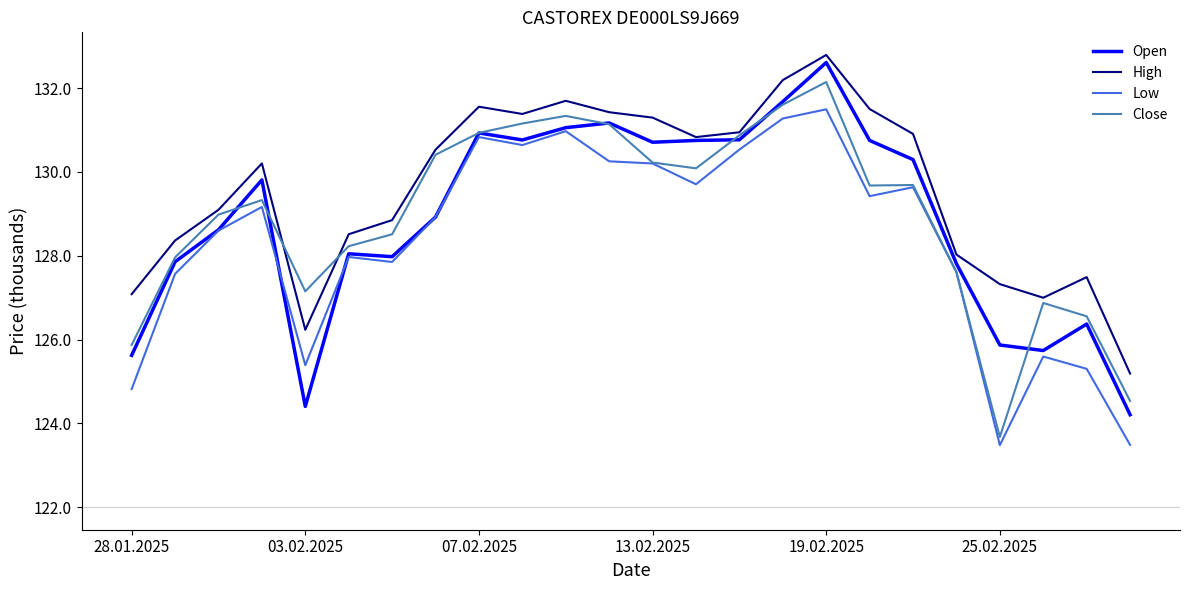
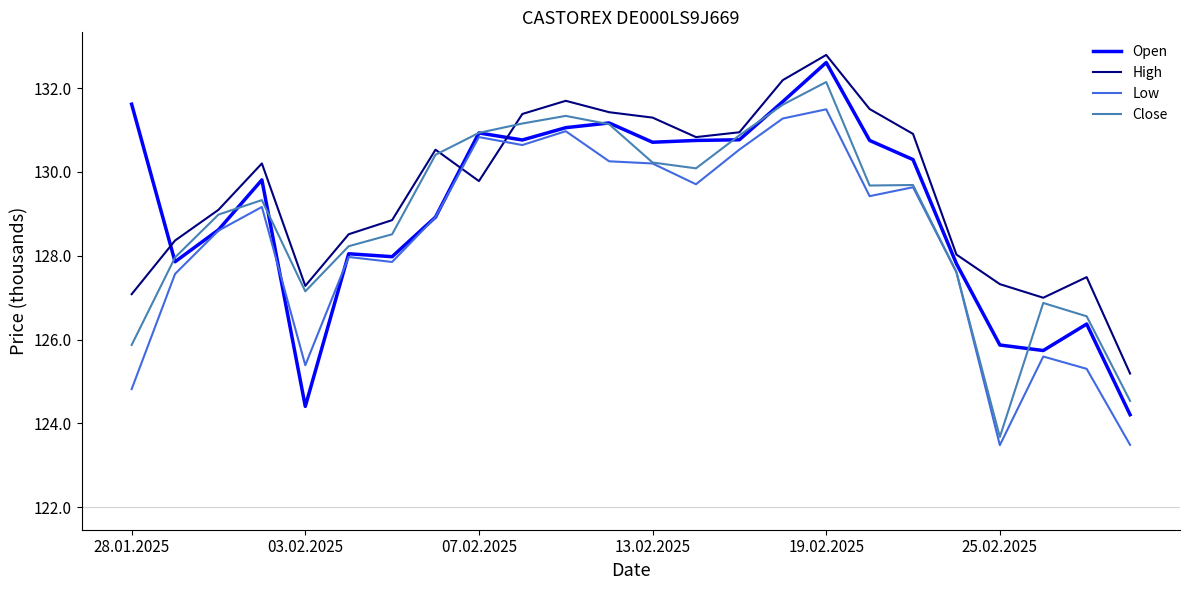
Open, 28.01.2025: 125.6 -> 131.6
High, 03.02.2025: 126.2 -> 127.3
High, 07.02.2025: 131.6 -> 129.8
